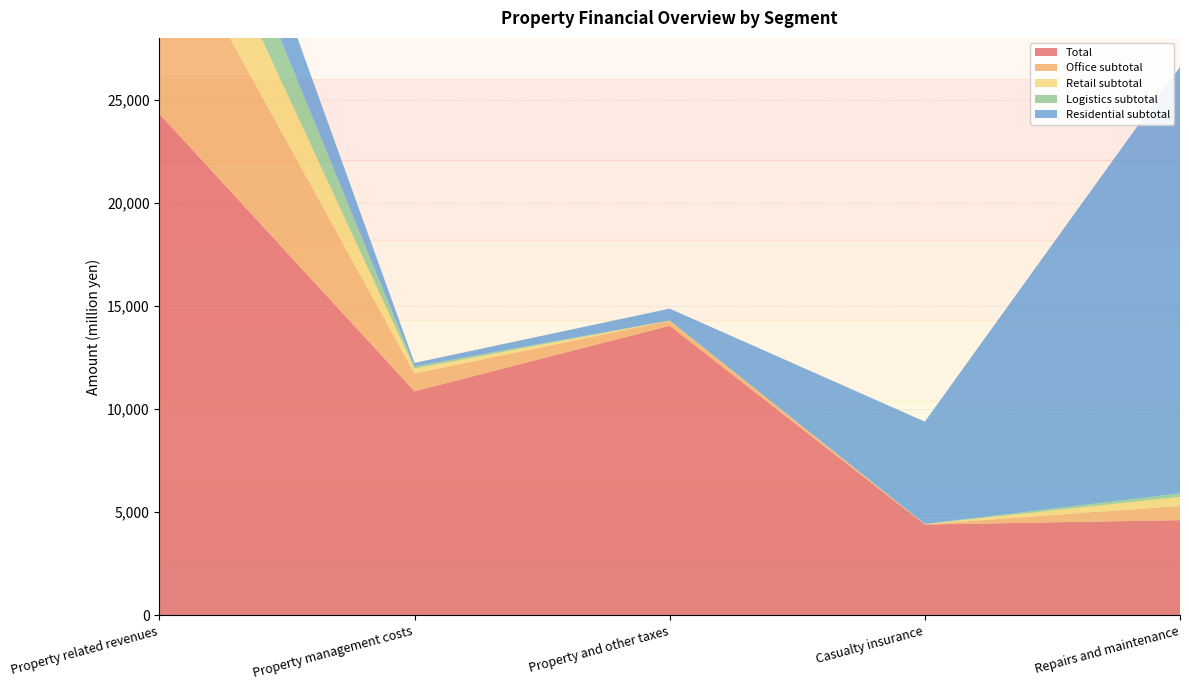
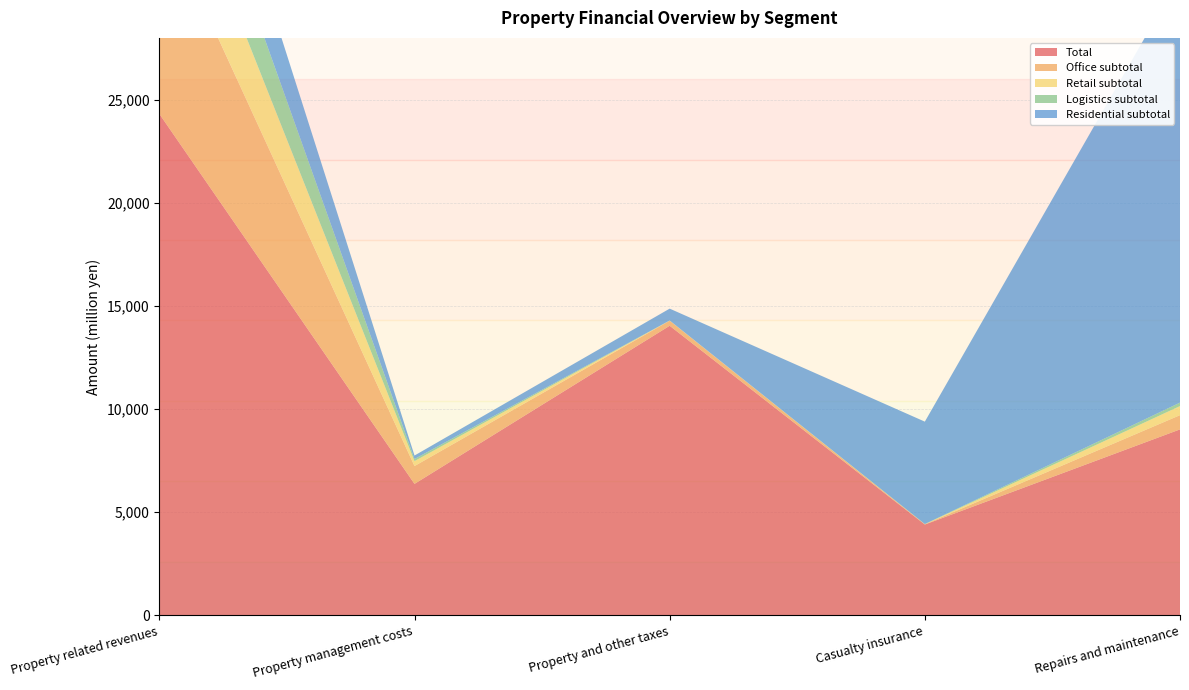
Total, Property management costs: 10,900 -> 6,400
Total, Repairs and maintenance: 4,600 -> 9,000
